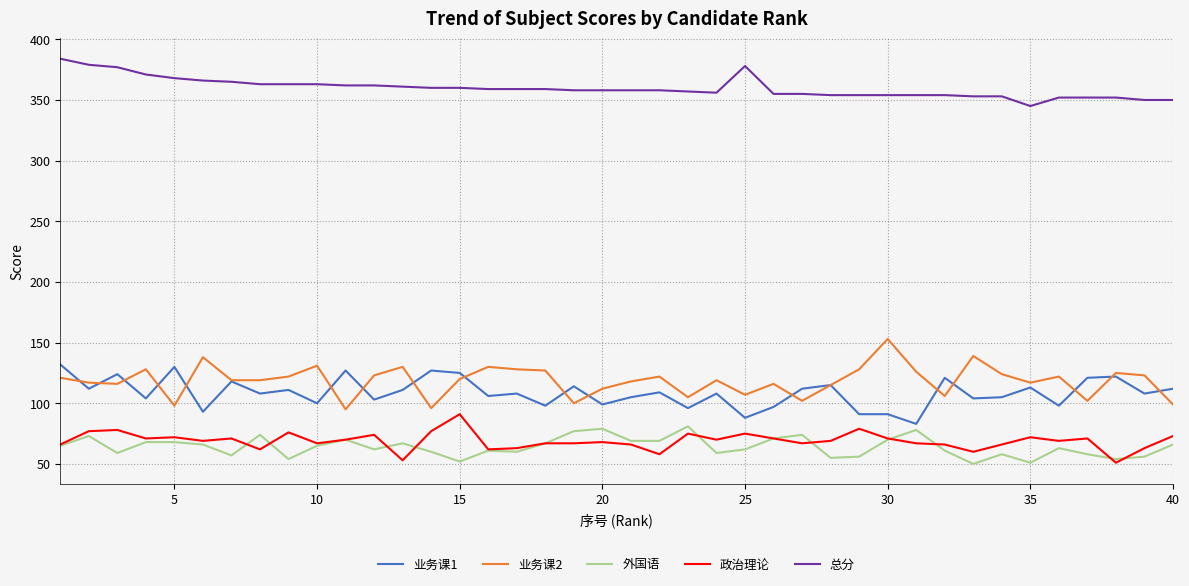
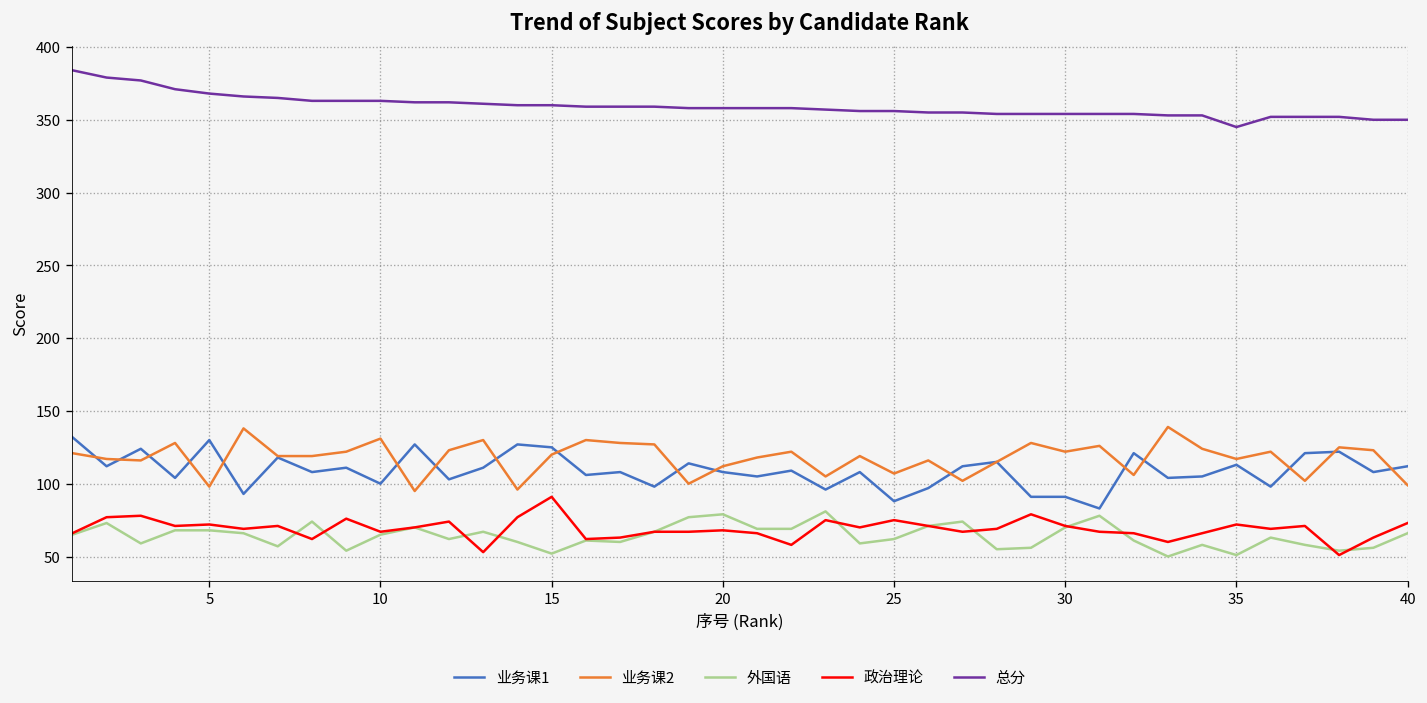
业务课1, 20: 99 -> 108
总分, 25: 378 -> 356
业务课2, 30: 153 -> 122
